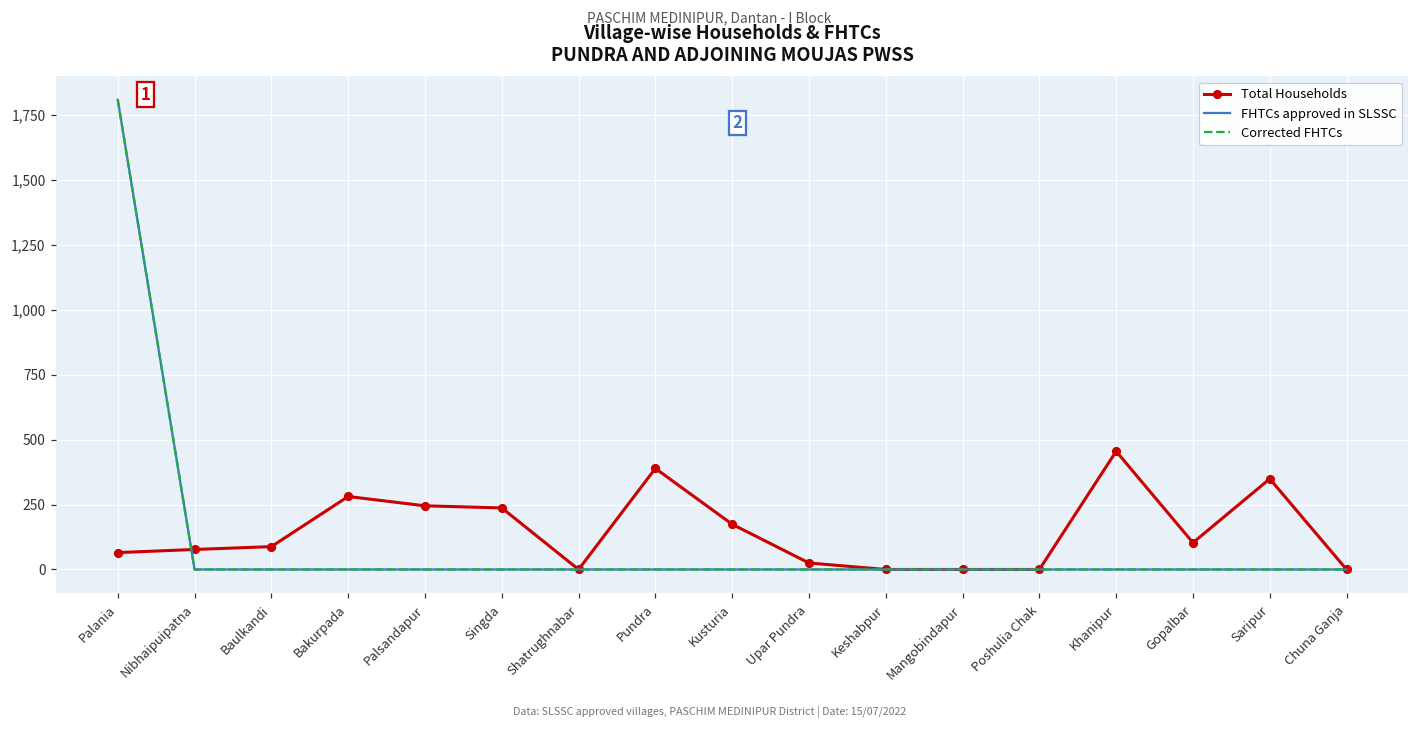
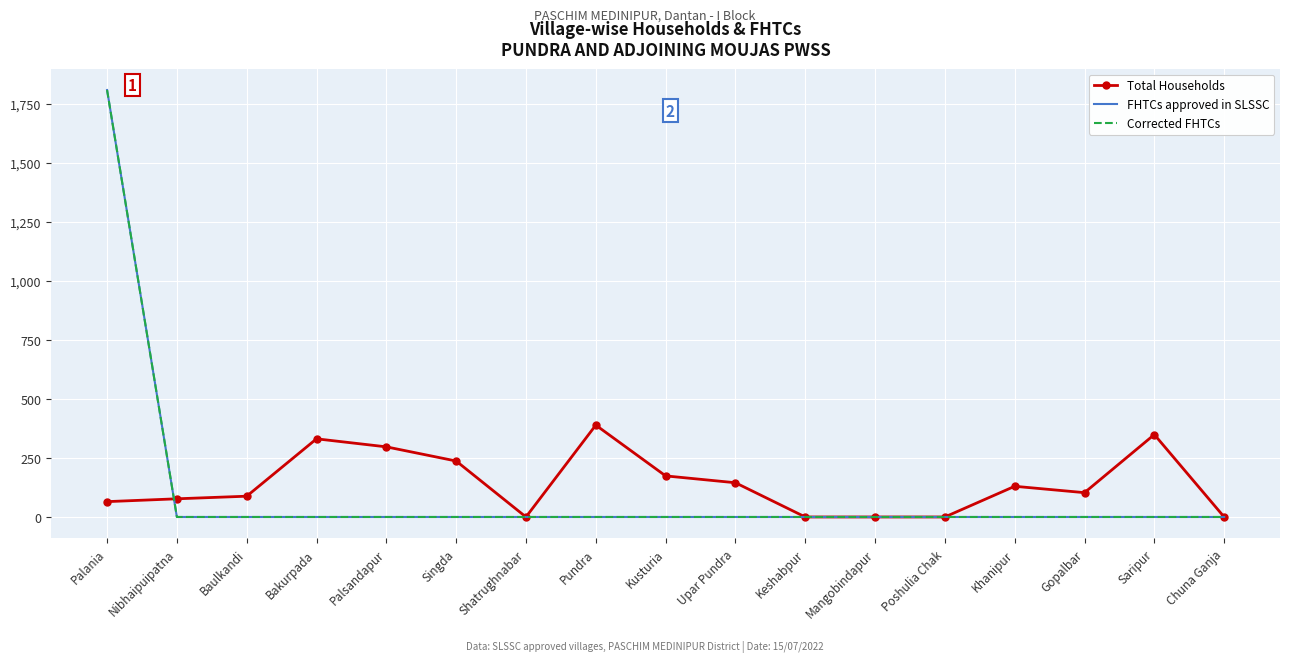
Total Households, Bakurpada: 280 -> 330
Total Households, Palsandapur: 250 -> 300
Total Households, Upar Pundra: 30 -> 150
Total Households, Khanipur: 460 -> 130
